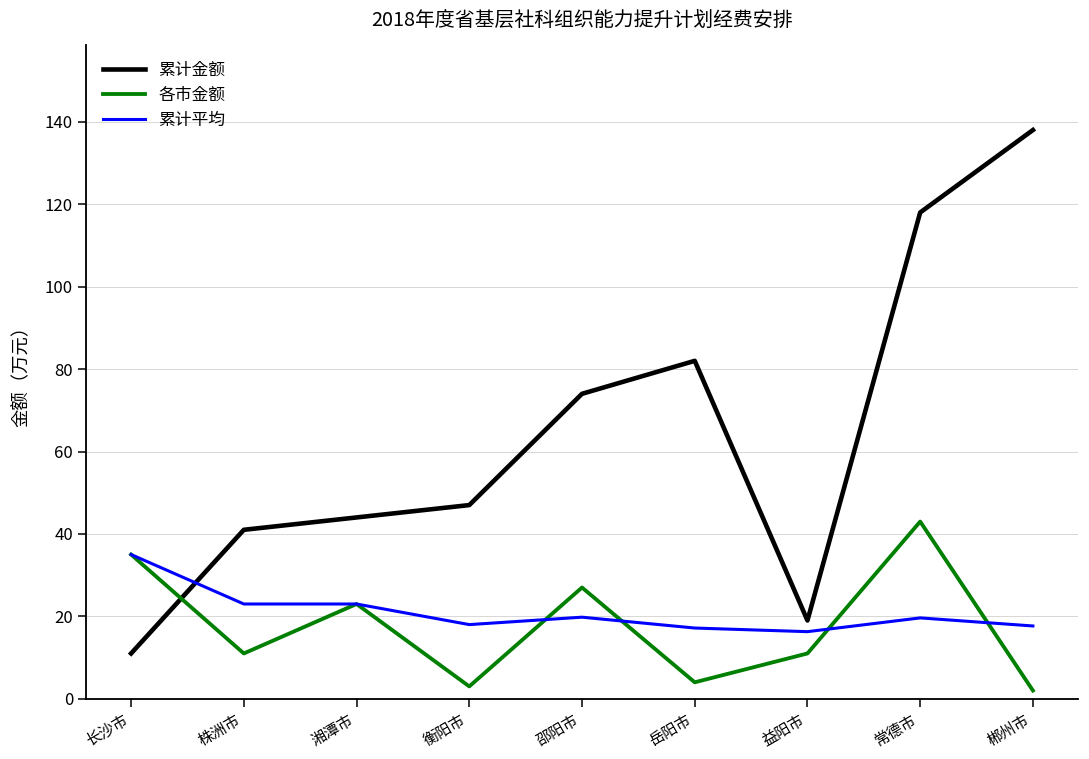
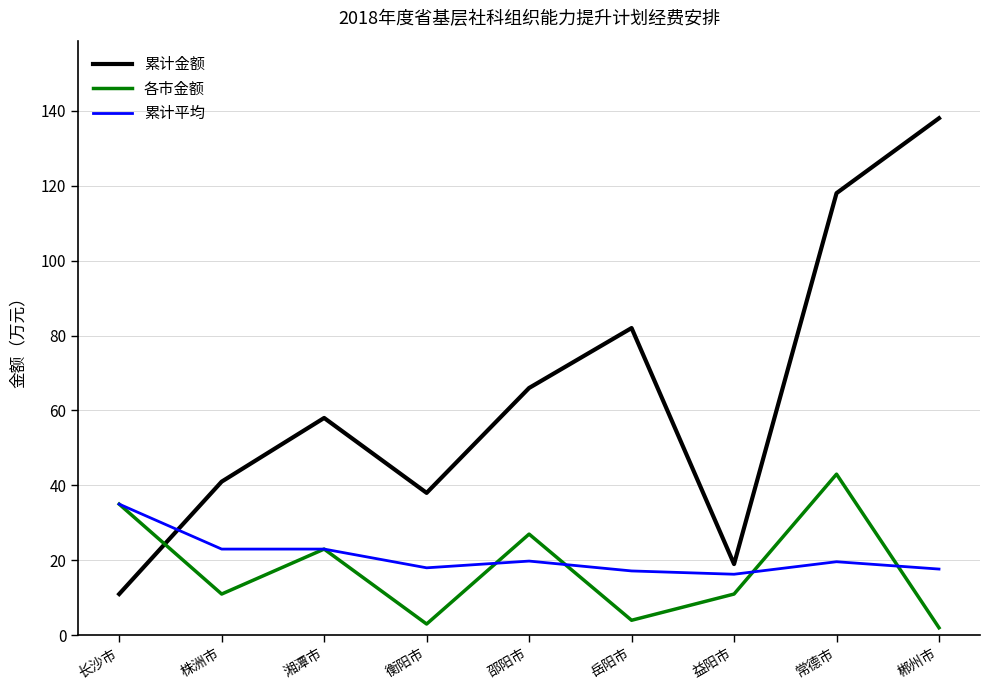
累计金额, 湘潭市: 44 -> 58
累计金额, 衡阳市: 47 -> 38
累计金额, 邵阳市: 74 -> 66
